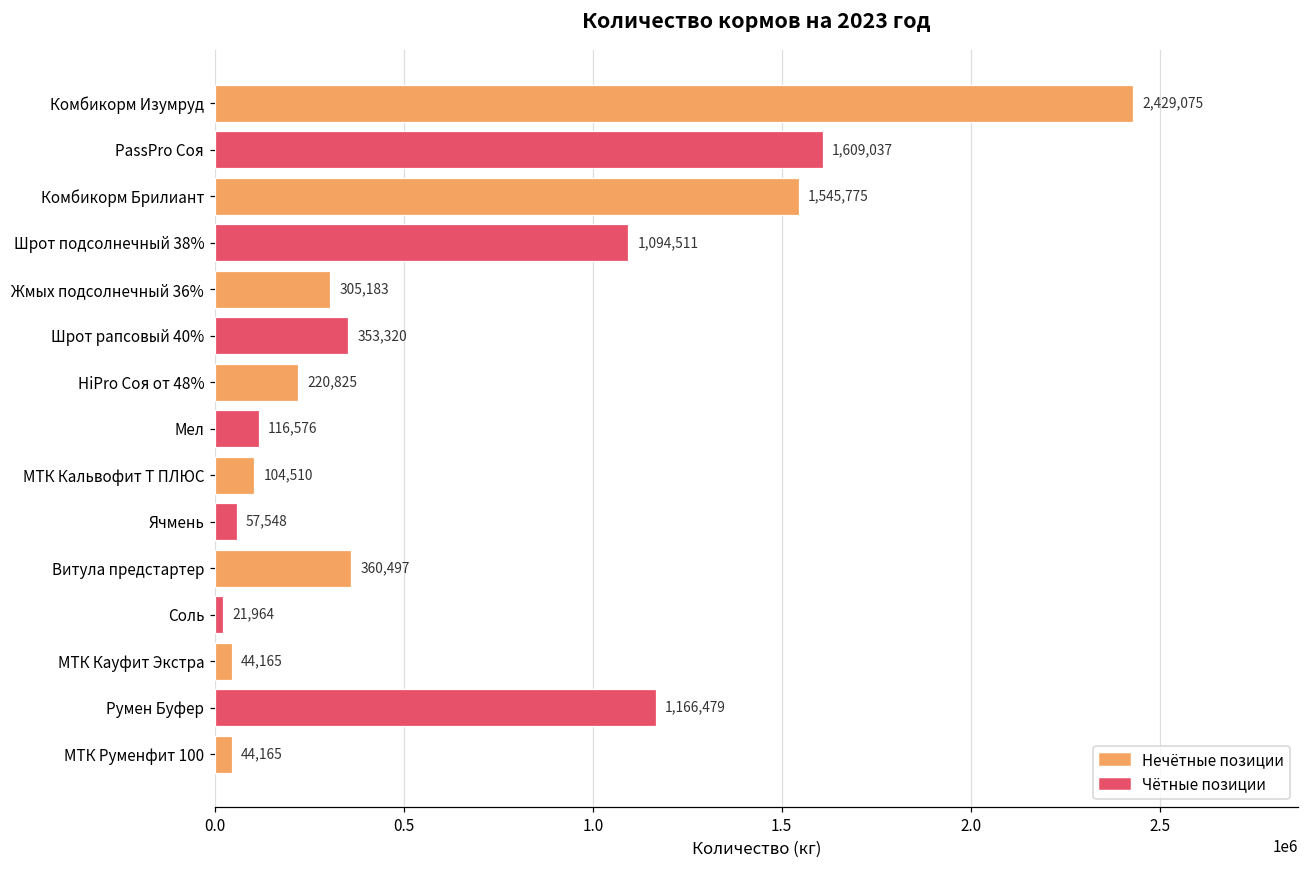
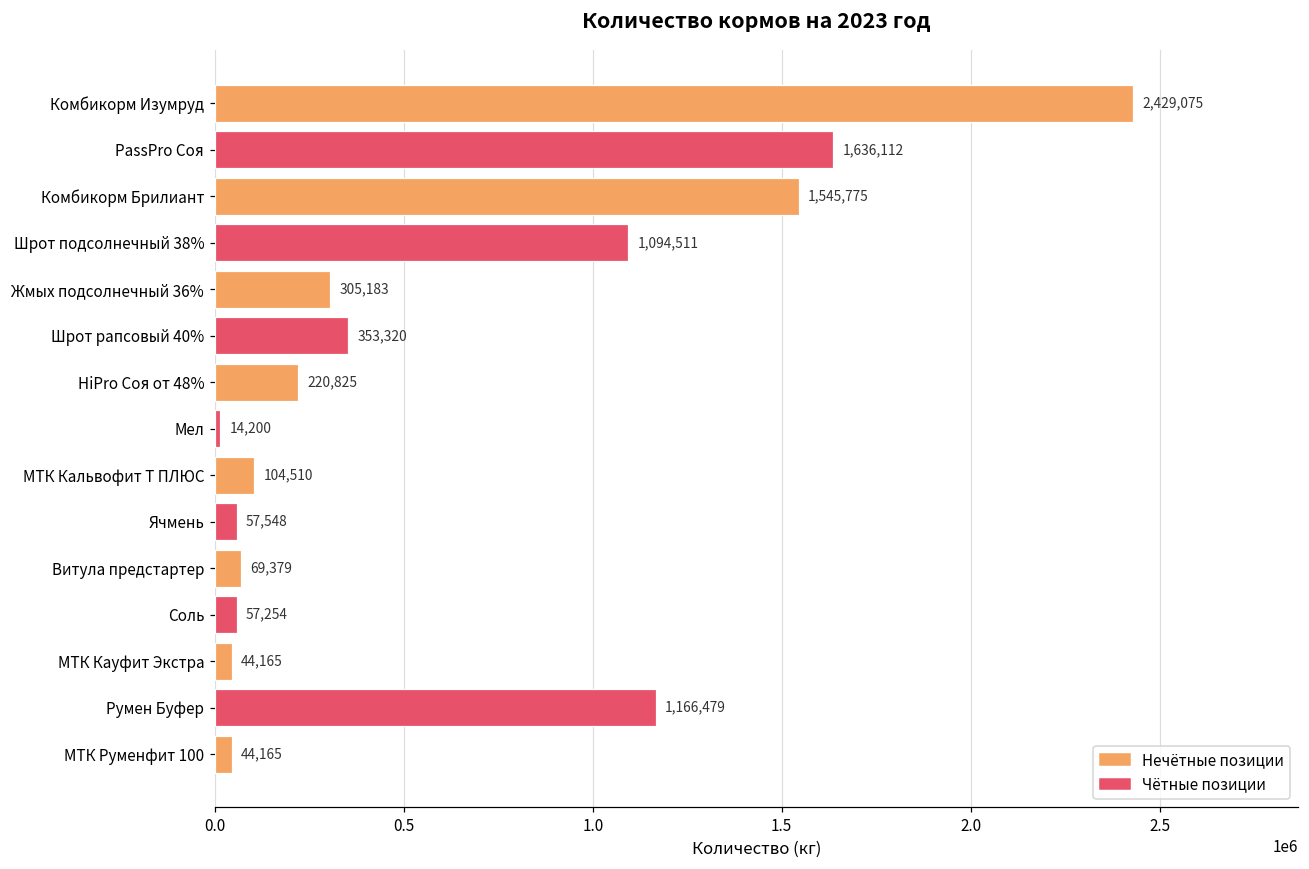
PassPro Соя: 1,609,037 -> 1,636,112
Мел: 116,576 -> 14,200
Витула предстартер: 360,497 -> 69,379
Соль: 21,964 -> 57,254
